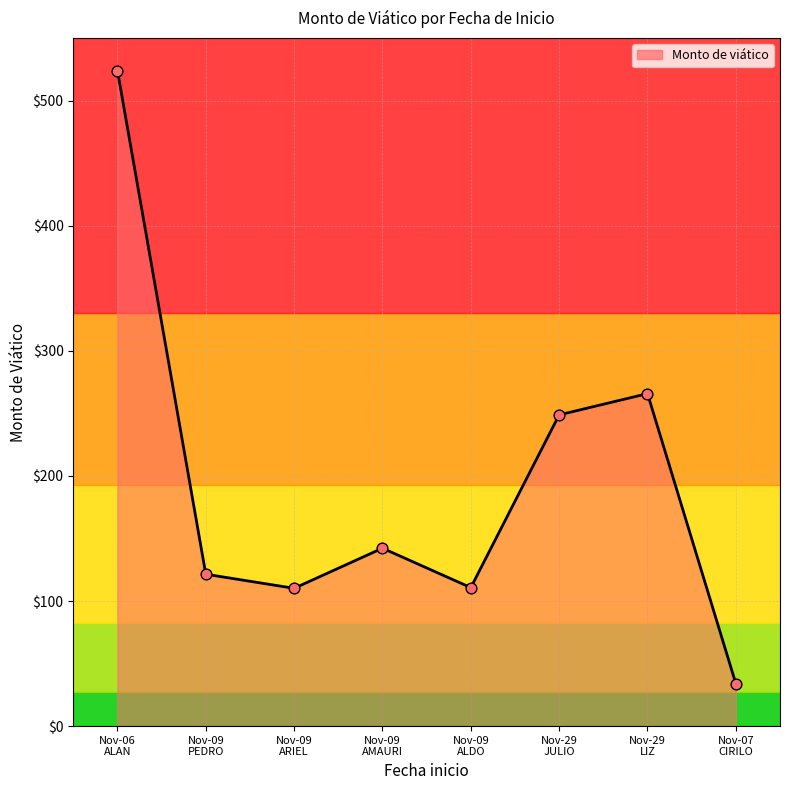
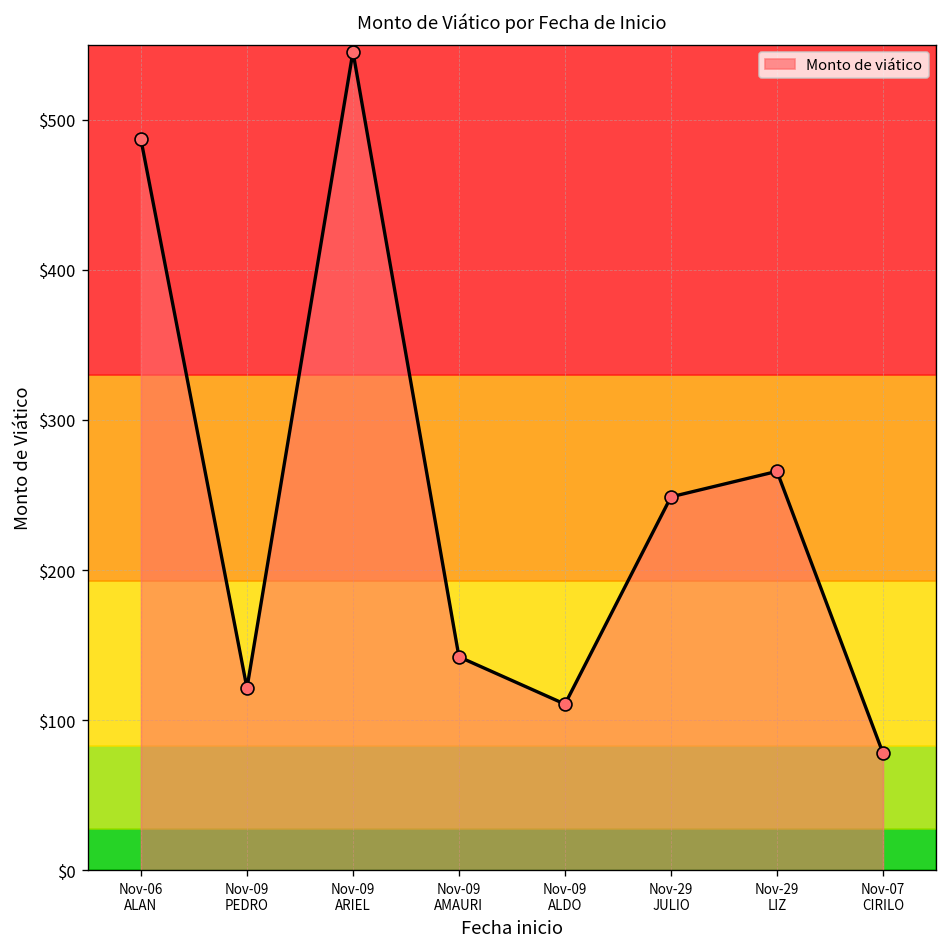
Monto de viático, Nov-06 ALAN: $524 -> $487
Monto de viático, Nov-09 ARIEL: $110 -> $545
Monto de viático, Nov-07 CIRILO: $34 -> $78
